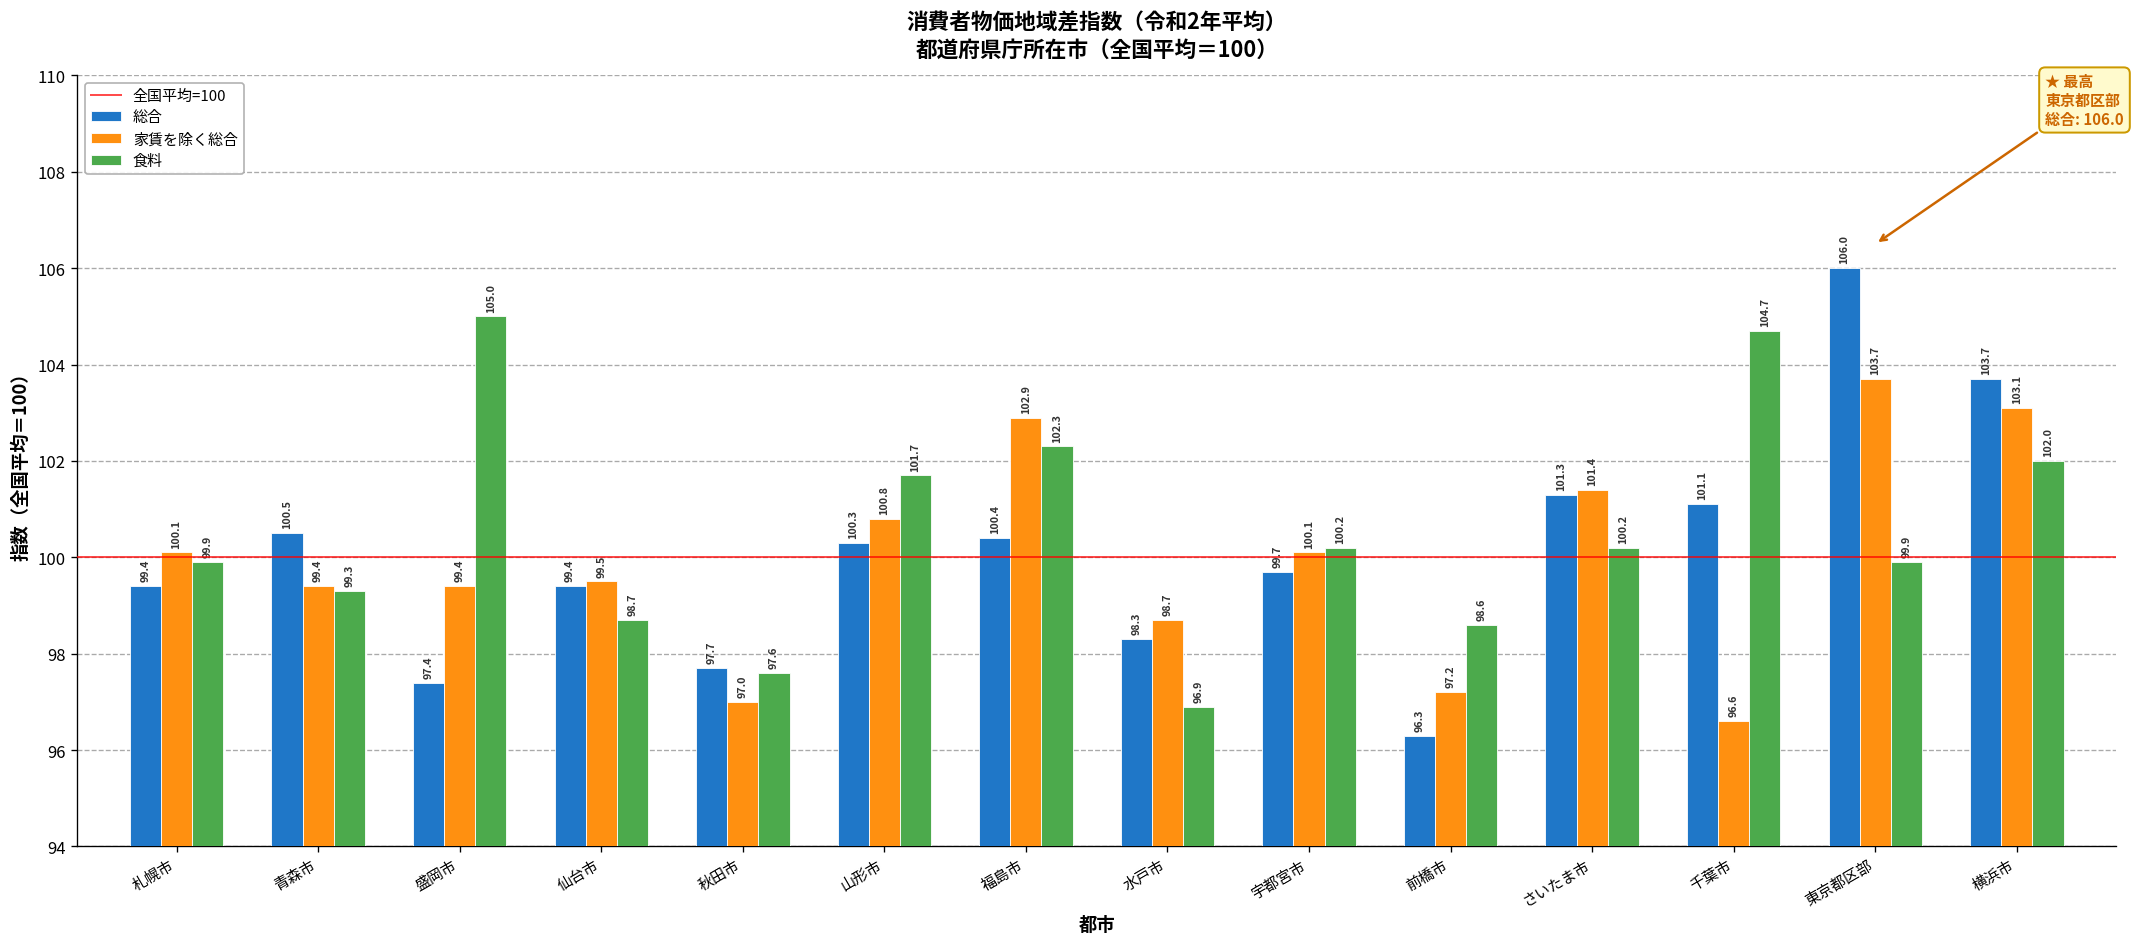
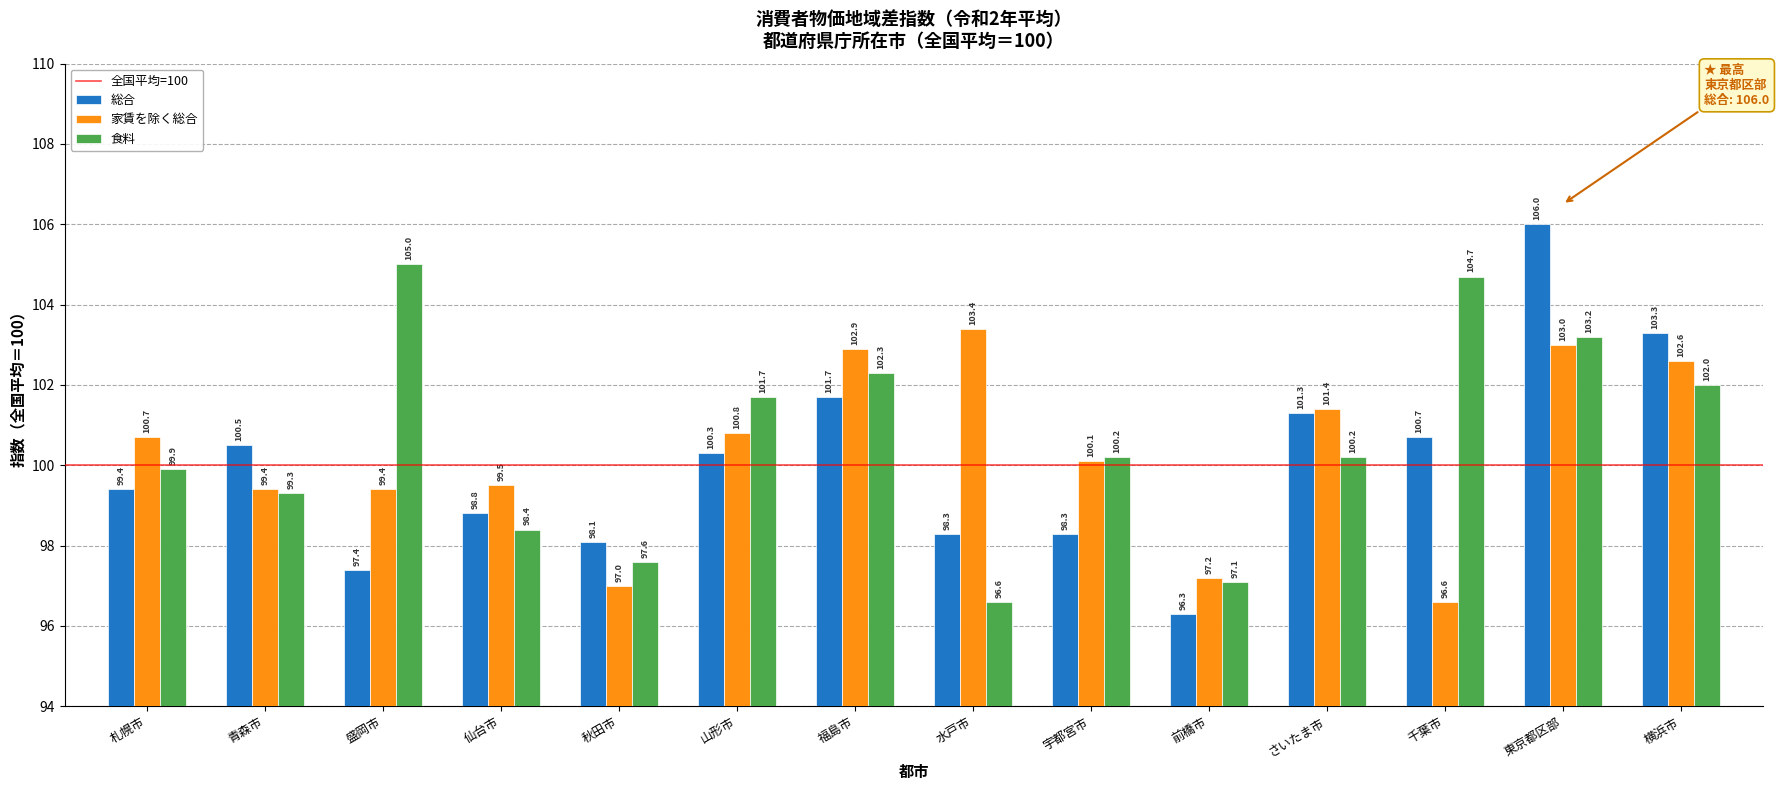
家賃を除く総合, 札幌市: 100.1 -> 100.7
総合, 仙台市: 99.4 -> 98.8
食料, 仙台市: 98.7 -> 98.4
総合, 秋田市: 97.7 -> 98.1
総合, 福島市: 100.4 -> 101.7
家賃を除く総合, 水戸市: 98.7 -> 103.4
食料, 水戸市: 96.9 -> 96.6
総合, 宇都宮市: 99.7 -> 98.3
食料, 前橋市: 98.6 -> 97.1
総合, 千葉市: 101.1 -> 100.7
家賃を除く総合, 東京都区部: 103.7 -> 103.0
食料, 東京都区部: 99.9 -> 103.2
総合, 横浜市: 103.7 -> 103.3
家賃を除く総合, 横浜市: 103.1 -> 102.6
